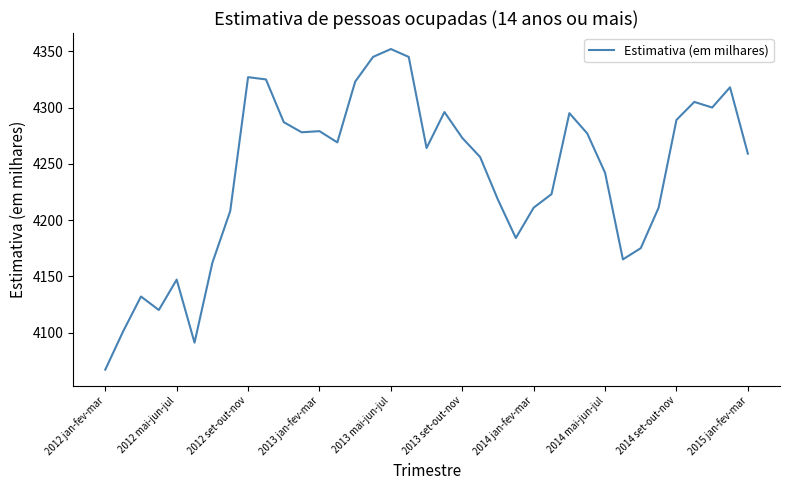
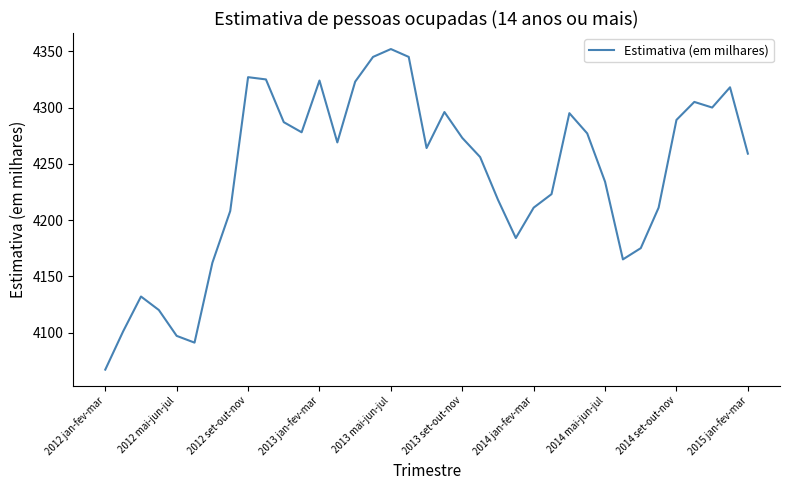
2012 mai-jun-jul: 4147 -> 4097
2013 jan-fev-mar: 4279 -> 4324
2014 mai-jun-jul: 4242 -> 4234
